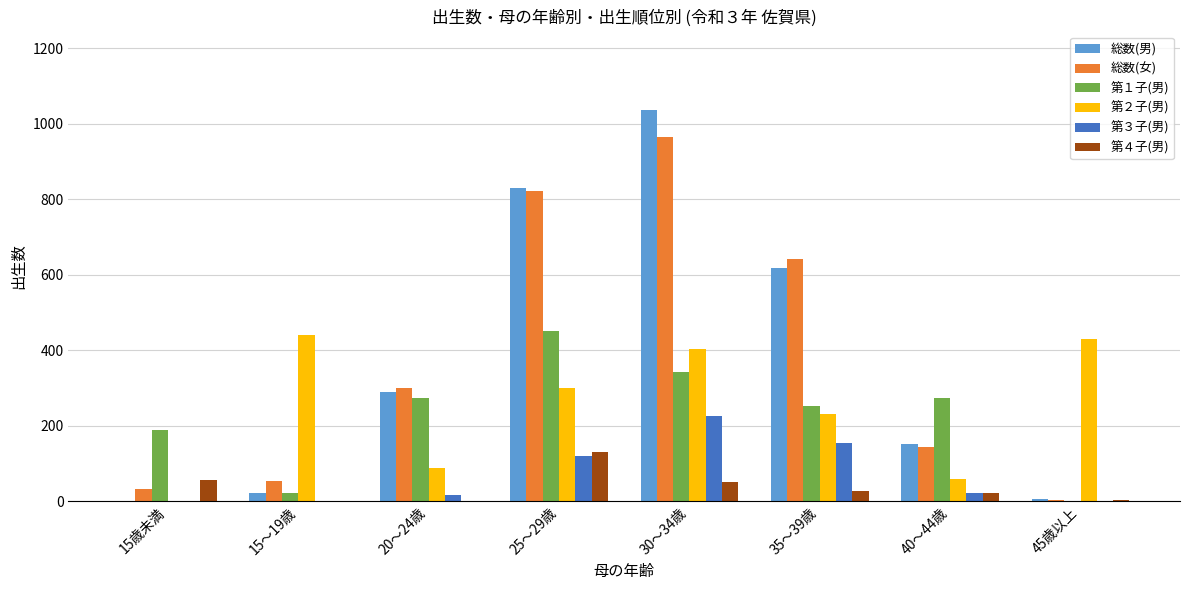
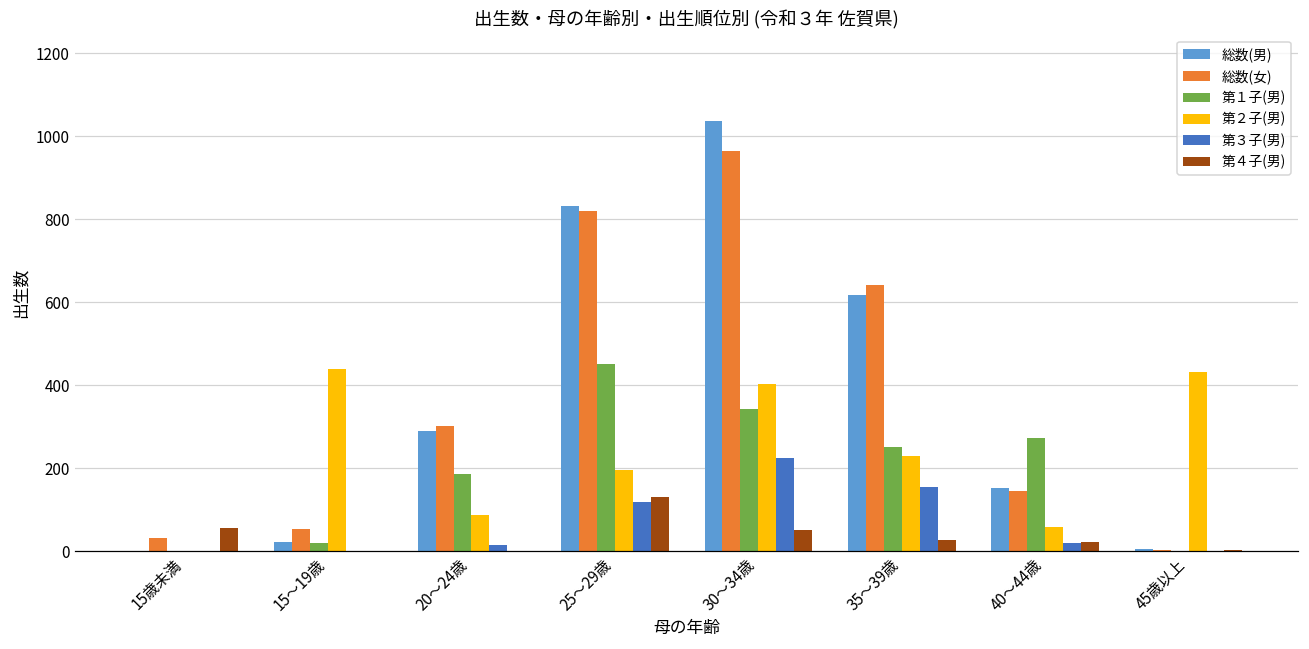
第１子(男), 15歳未満: 190 -> 0
第１子(男), 20～24歳: 270 -> 190
第２子(男), 25～29歳: 300 -> 200
